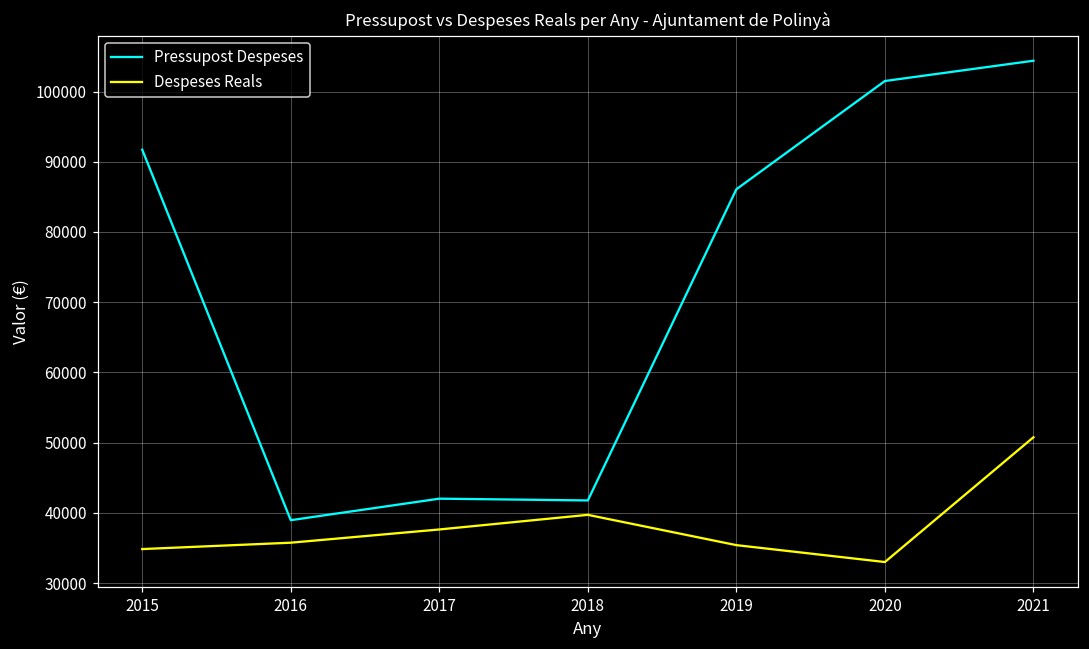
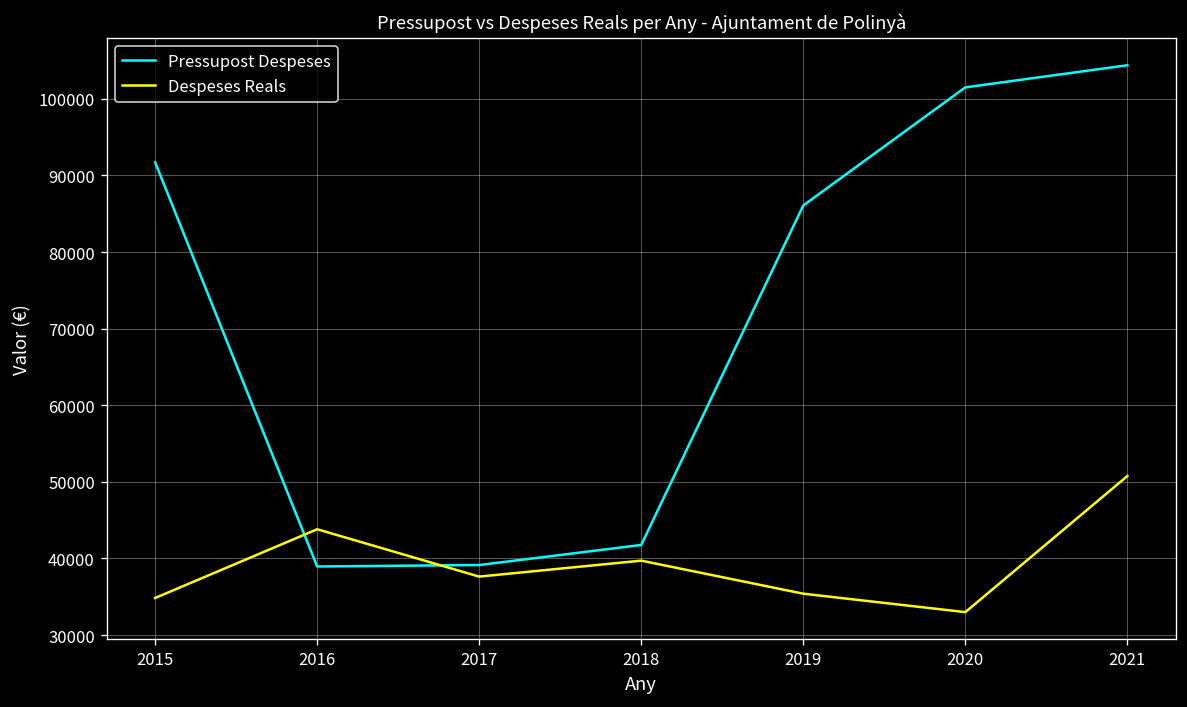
Despeses Reals, 2016: 36000 -> 44000
Pressupost Despeses, 2017: 42000 -> 39000
